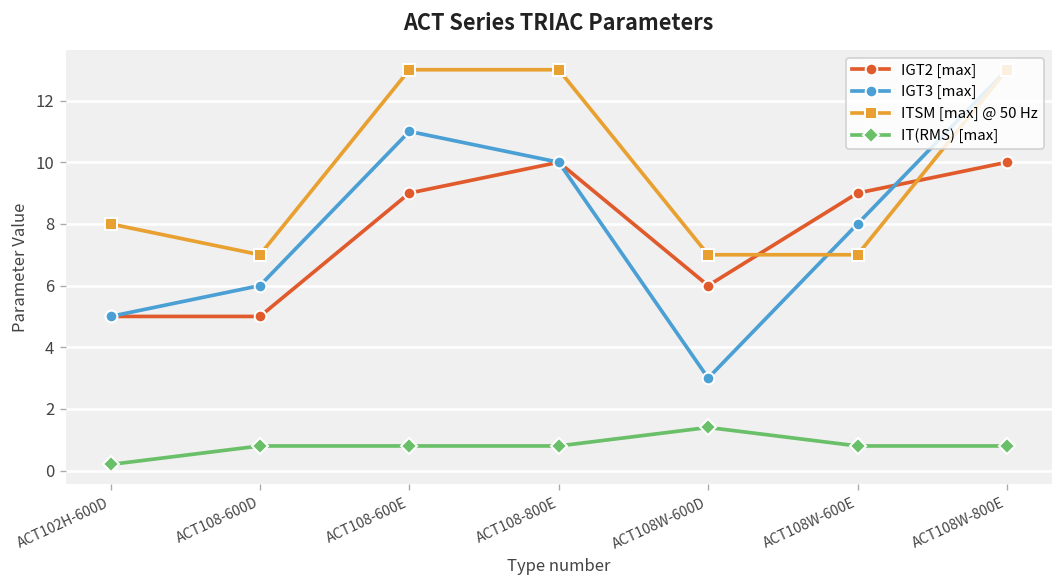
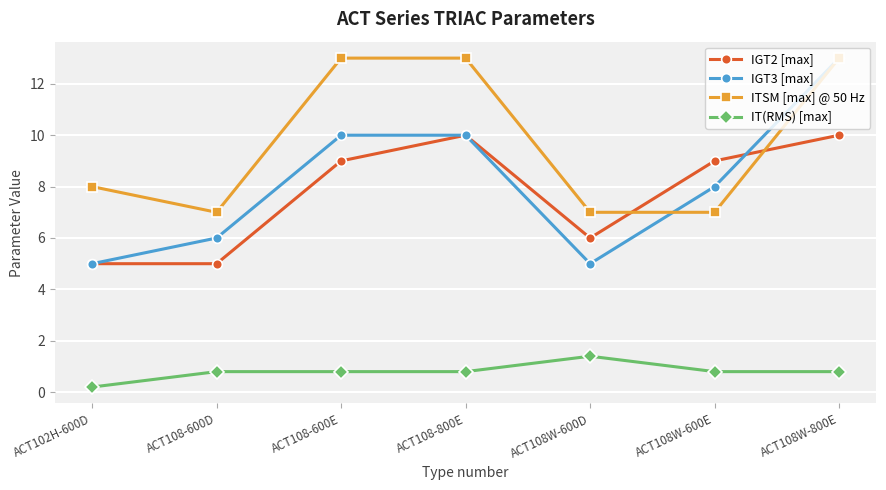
IGT3 [max], ACT108-600E: 11 -> 10
IGT3 [max], ACT108W-600D: 3 -> 5
